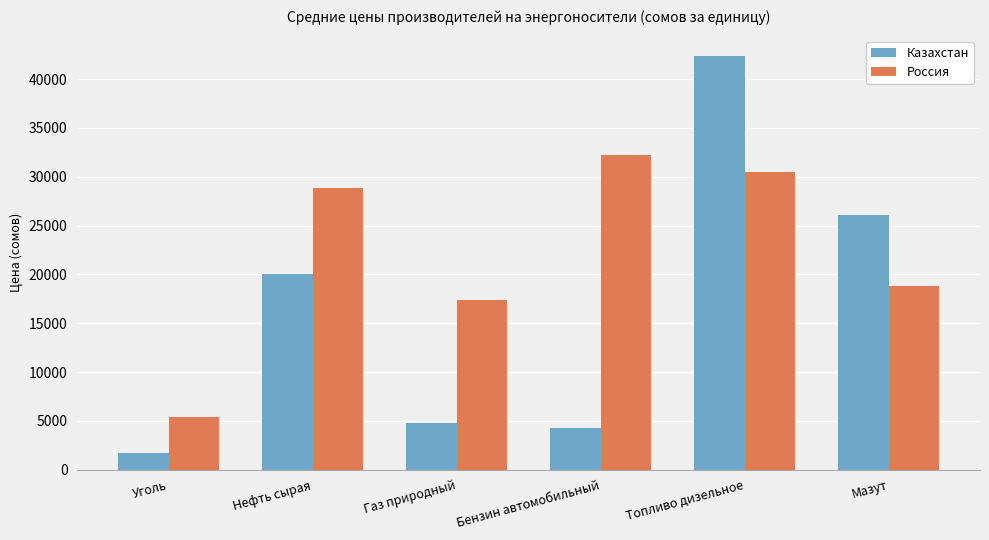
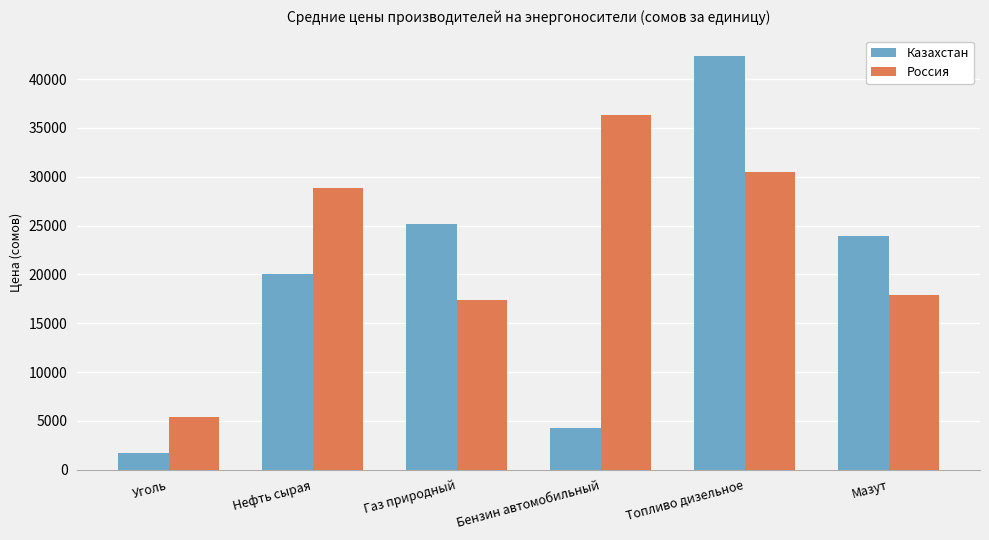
Казахстан, Газ природный: 5000 -> 25000
Россия, Бензин автомобильный: 32000 -> 36000
Казахстан, Мазут: 26000 -> 24000
Россия, Мазут: 19000 -> 18000
